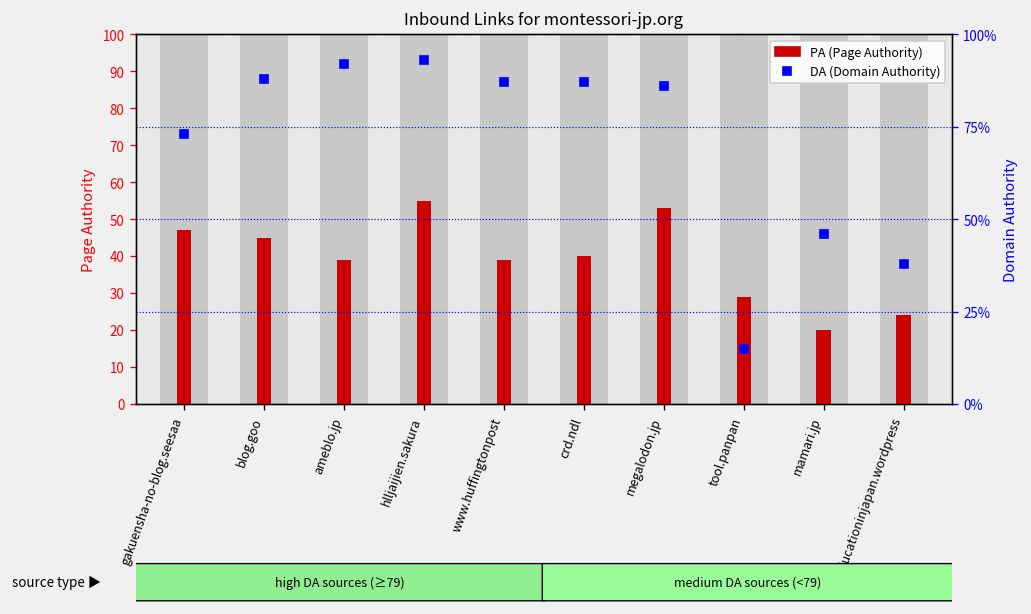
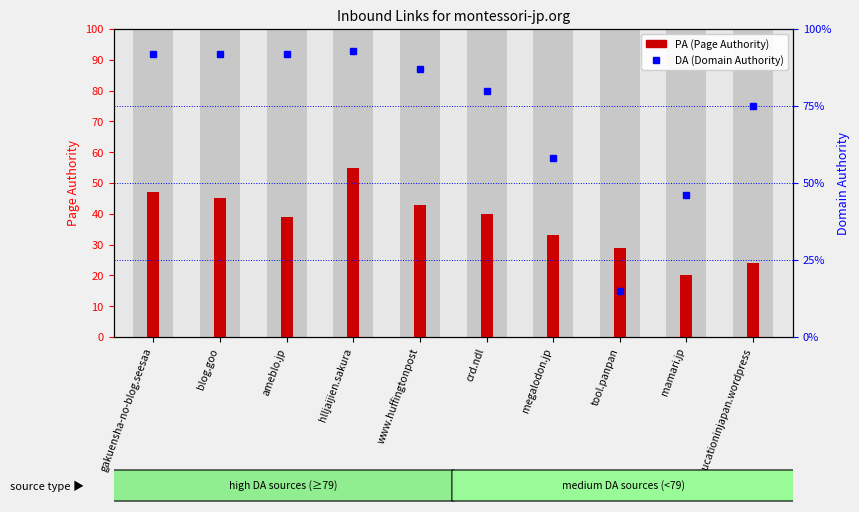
PA (Page Authority), www.huffingtonpost: 39 -> 43
PA (Page Authority), megalodon.jp: 53 -> 33
DA (Domain Authority), gakuensha-no-blog.seesaa: 73% -> 92%
DA (Domain Authority), blog.goo: 88% -> 92%
DA (Domain Authority), crd.ndl: 87% -> 80%
DA (Domain Authority), megalodon.jp: 86% -> 58%
DA (Domain Authority), educationinjapan.wordpress: 38% -> 75%
